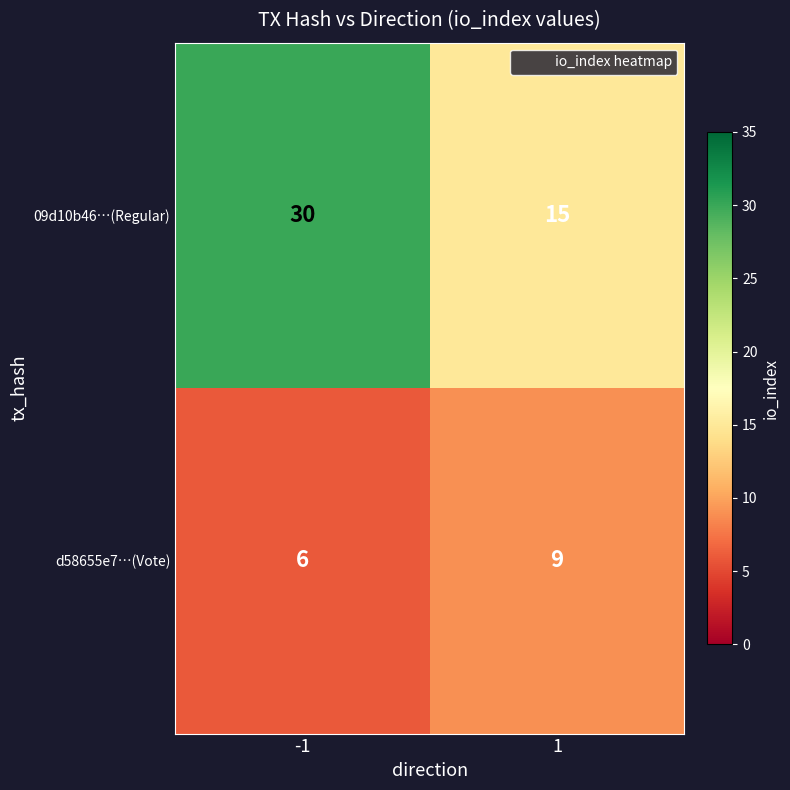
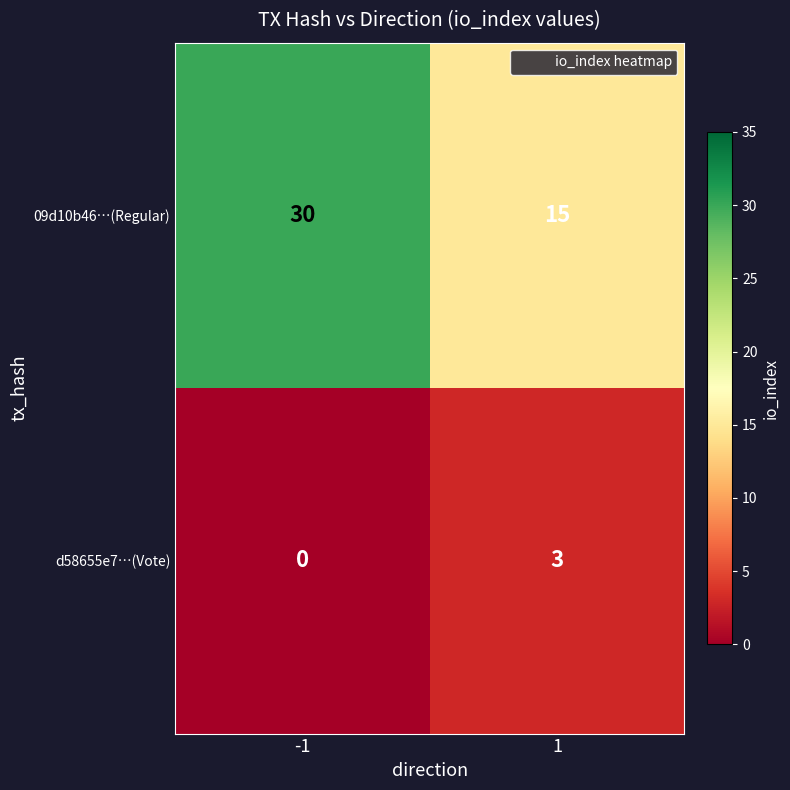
d58655e7…(Vote), -1: 6 -> 0
d58655e7…(Vote), 1: 9 -> 3
